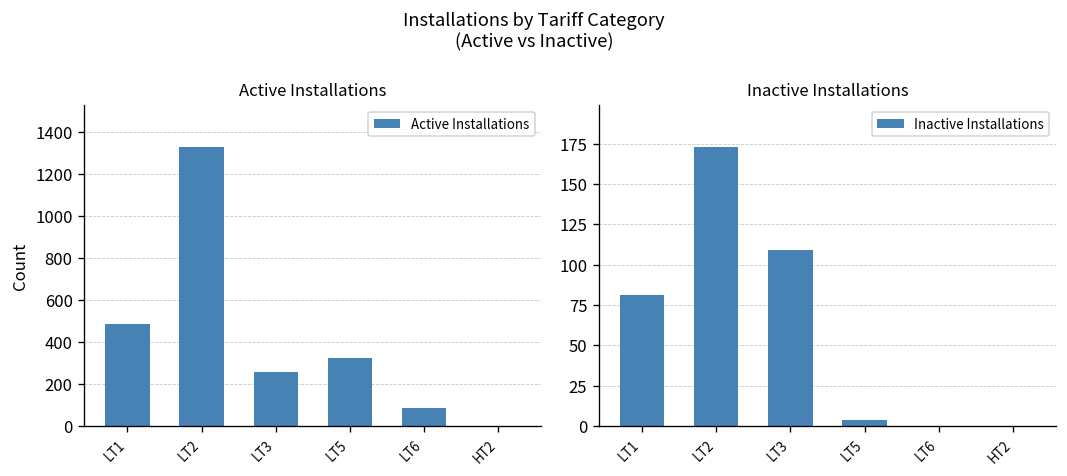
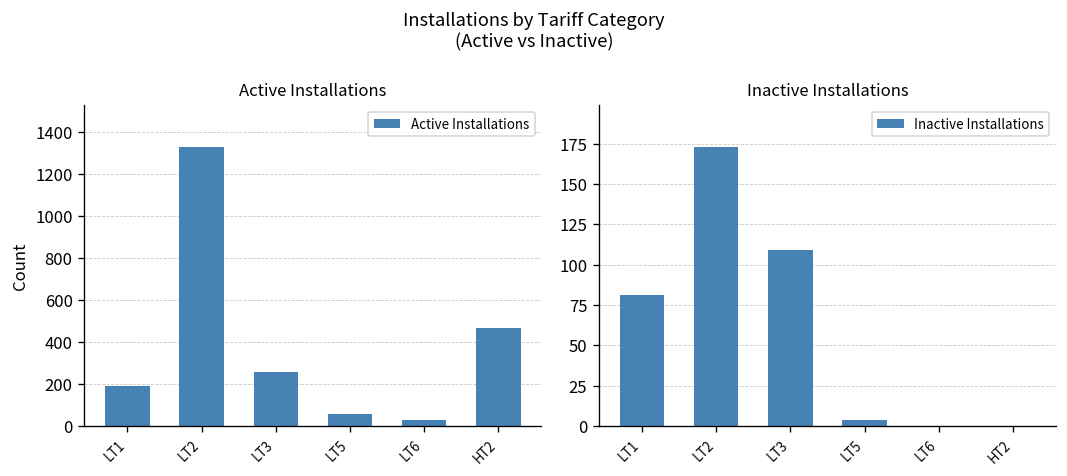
Active Installations, LT1: 490 -> 190
Active Installations, LT5: 330 -> 60
Active Installations, LT6: 90 -> 30
Active Installations, HT2: 0 -> 470
